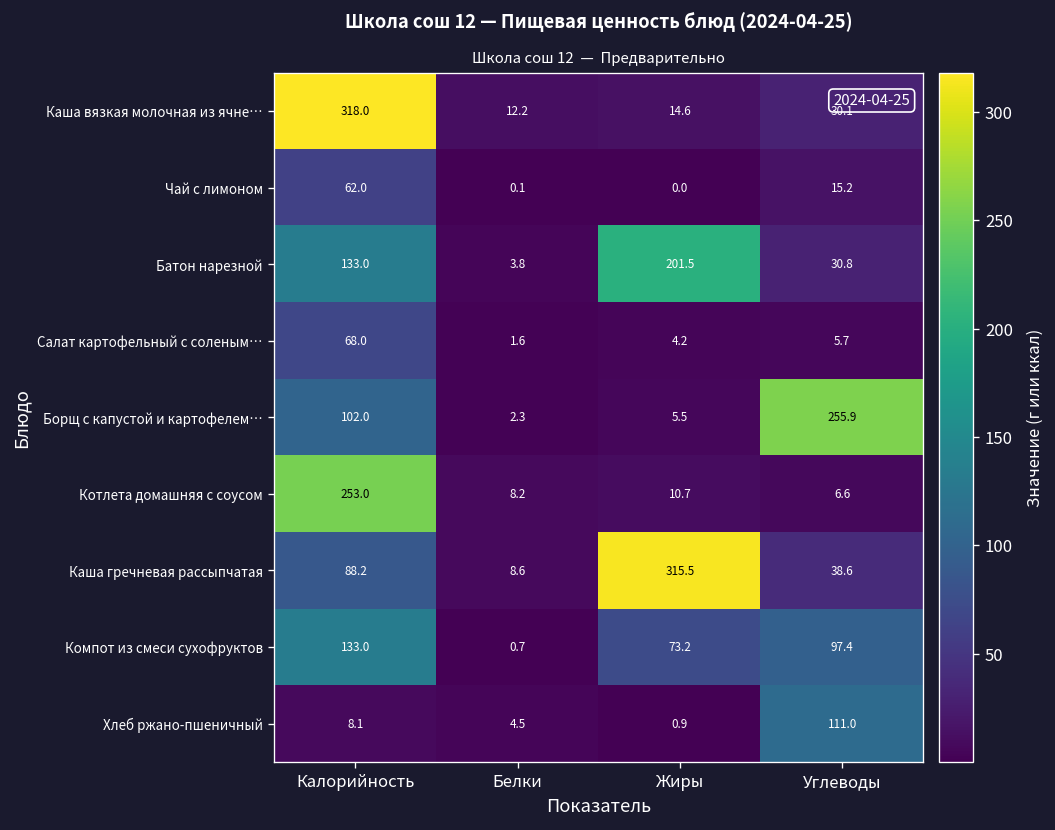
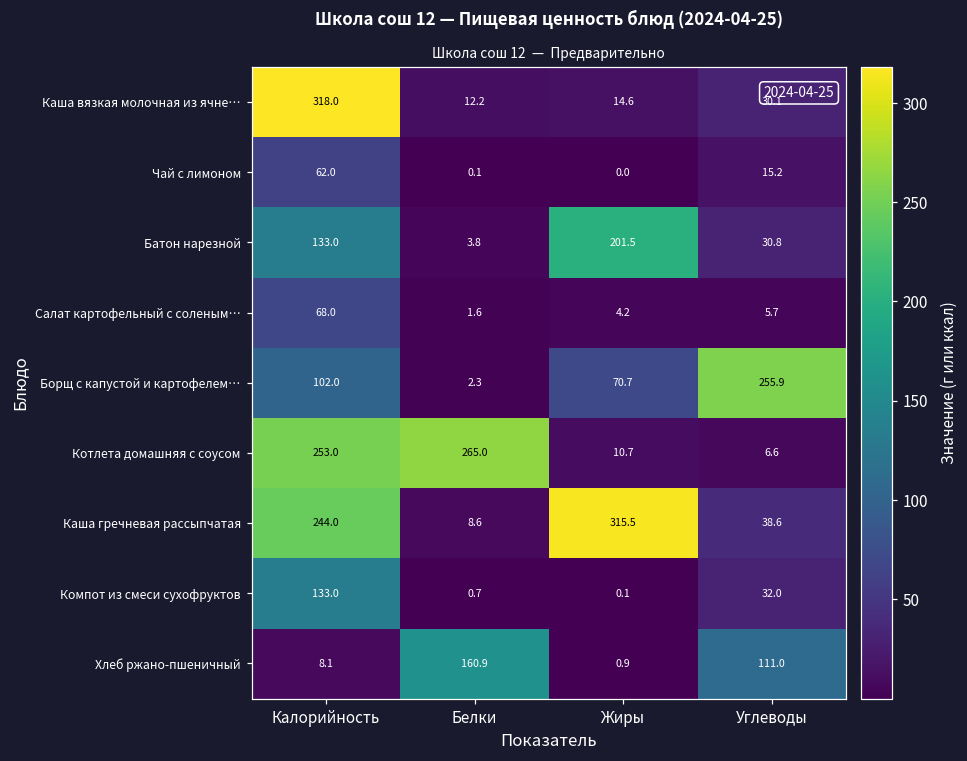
Борщ с капустой и картофелем…, Жиры: 5.5 -> 70.7
Котлета домашняя с соусом, Белки: 8.2 -> 265.0
Каша гречневая рассыпчатая, Калорийность: 88.2 -> 244.0
Компот из смеси сухофруктов, Жиры: 73.2 -> 0.1
Компот из смеси сухофруктов, Углеводы: 97.4 -> 32.0
Хлеб ржано-пшеничный, Белки: 4.5 -> 160.9
